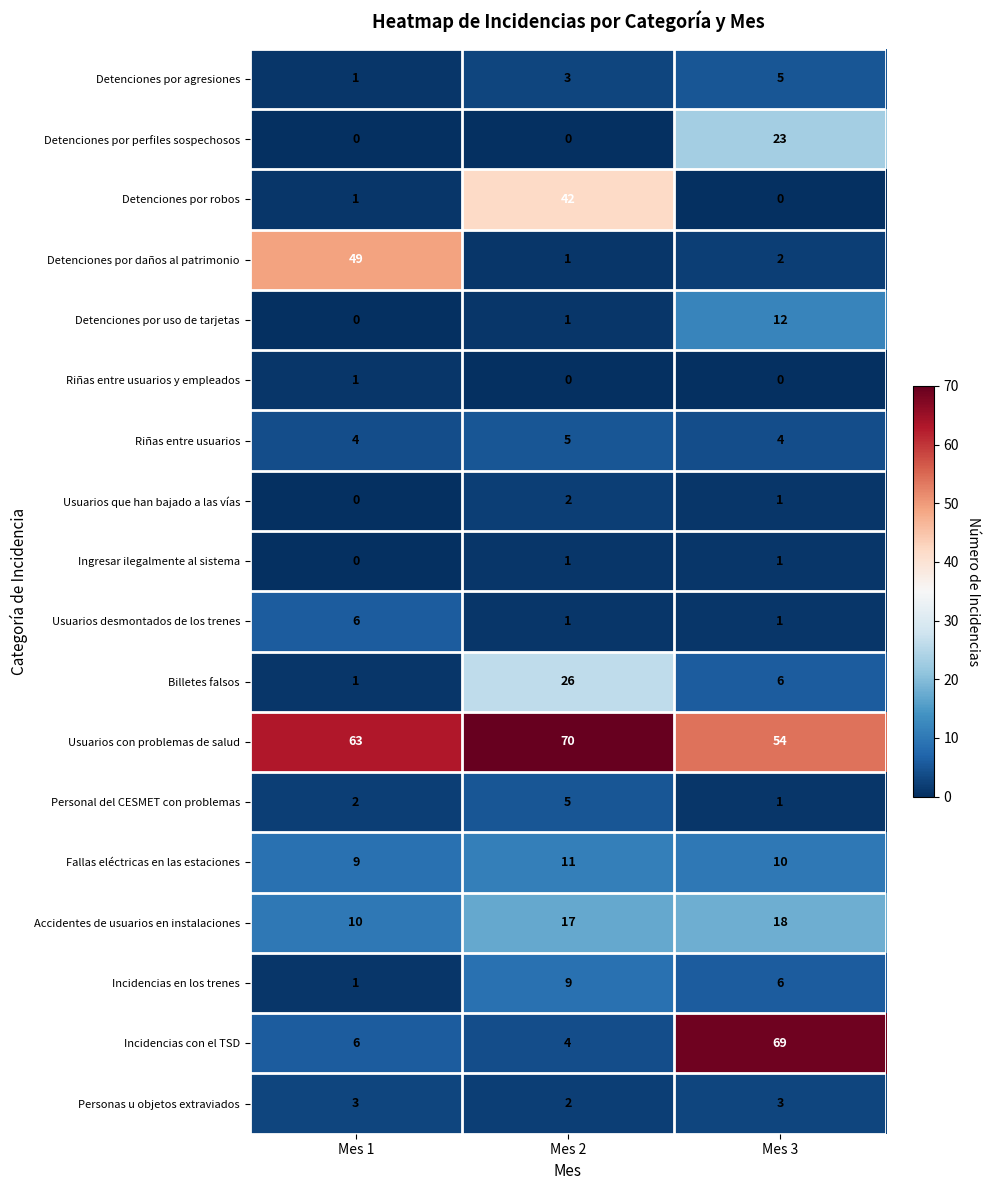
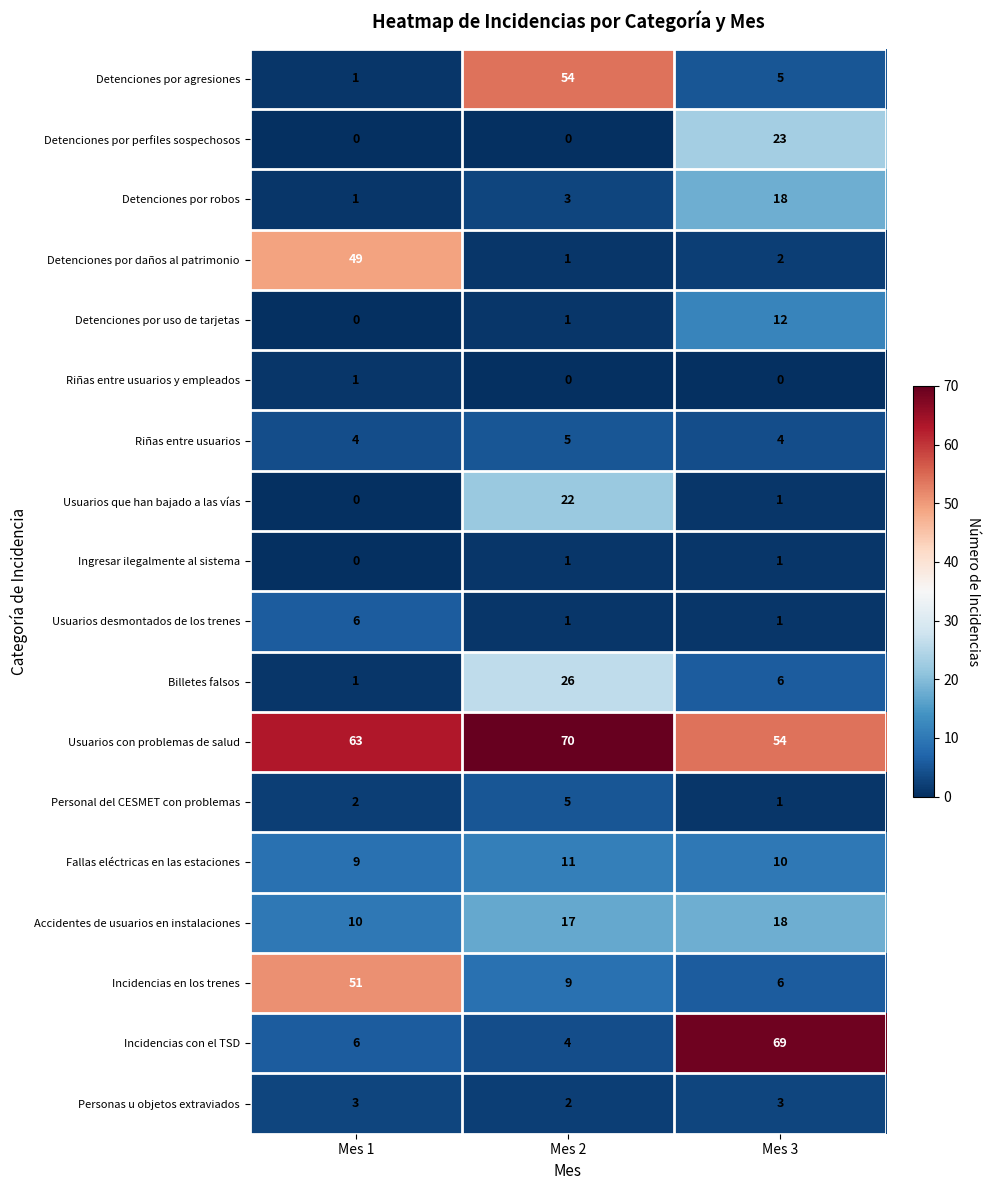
Detenciones por agresiones, Mes 2: 3 -> 54
Detenciones por robos, Mes 2: 42 -> 3
Detenciones por robos, Mes 3: 0 -> 18
Usuarios que han bajado a las vías, Mes 2: 2 -> 22
Incidencias en los trenes, Mes 1: 1 -> 51
